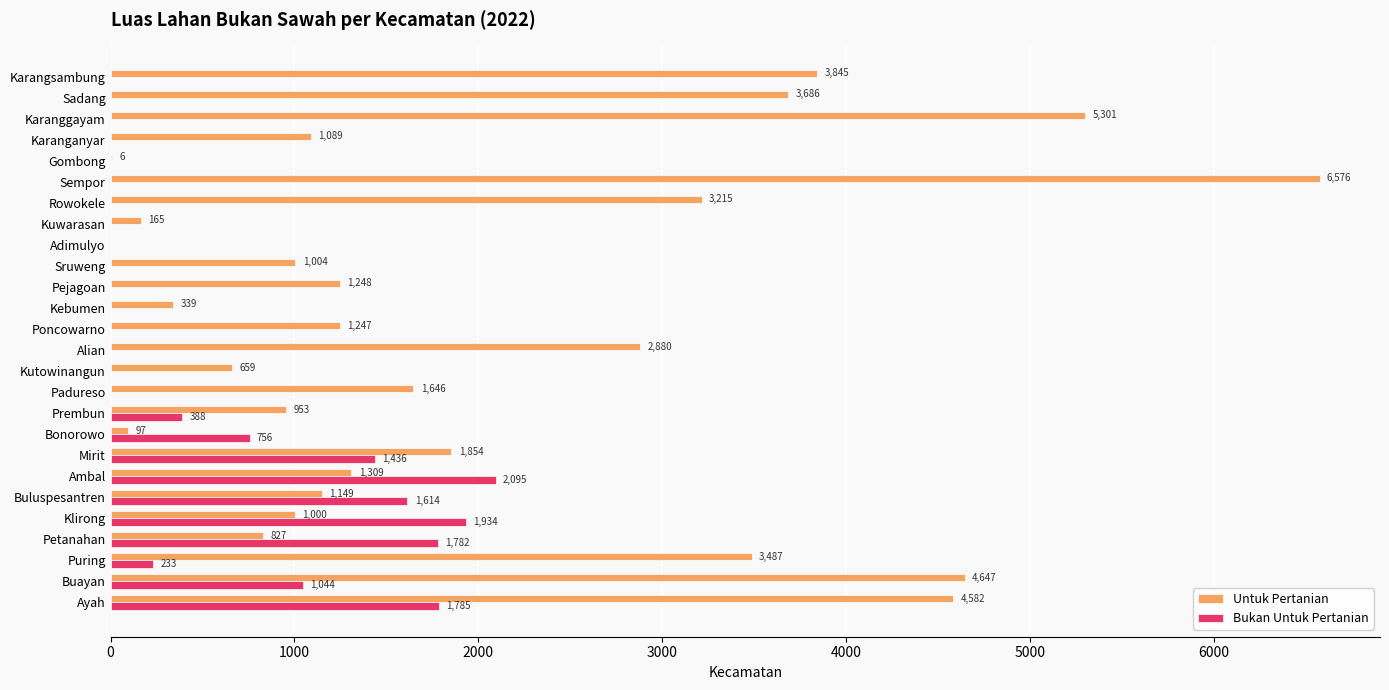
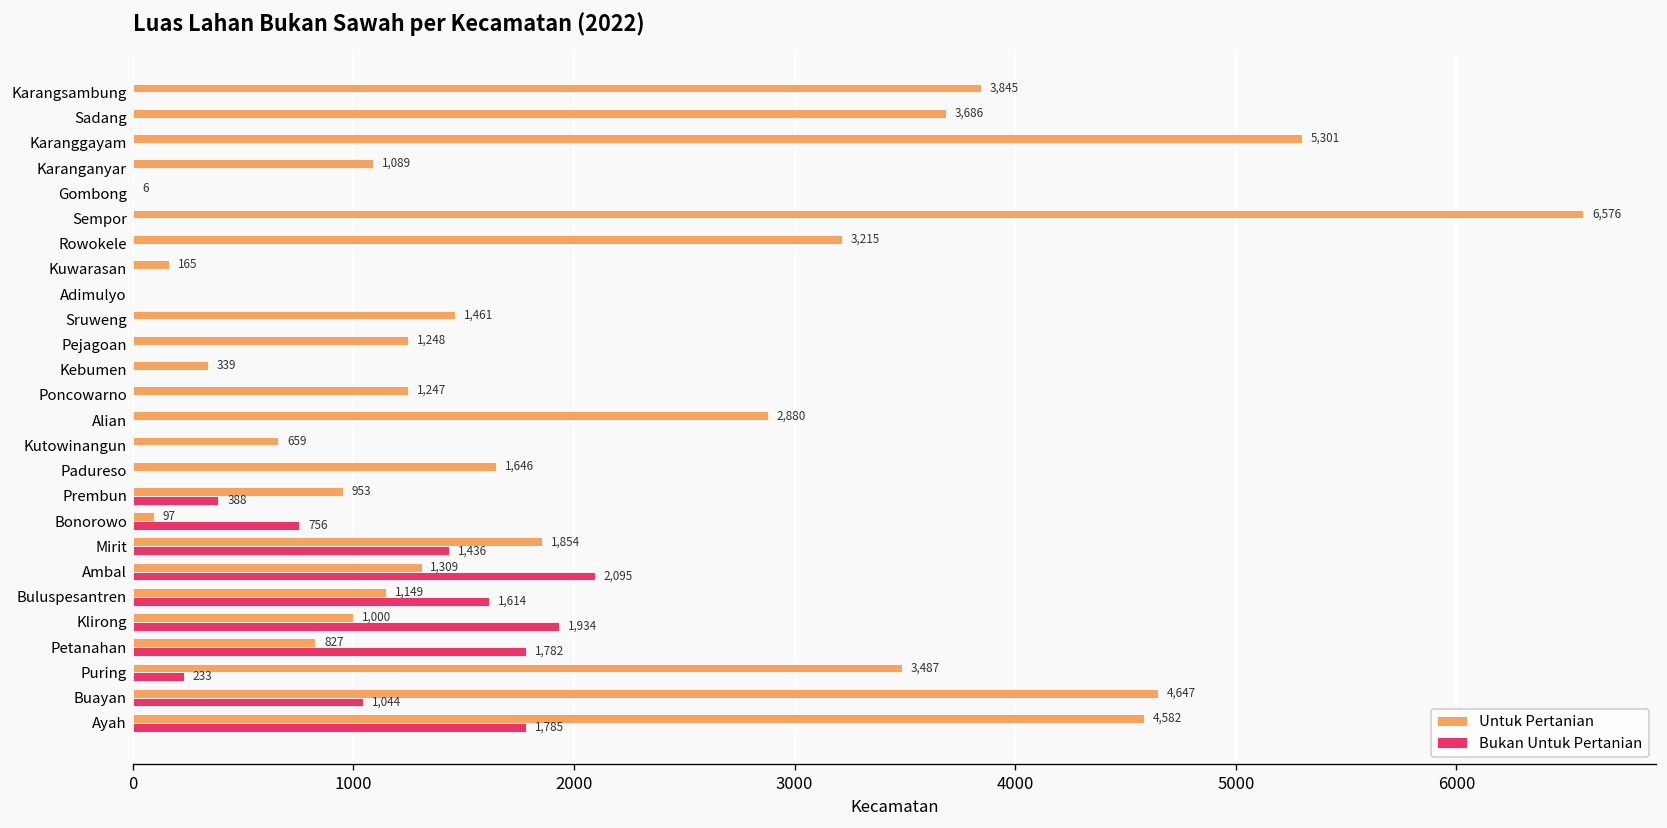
Untuk Pertanian, Sruweng: 1,004 -> 1,461
